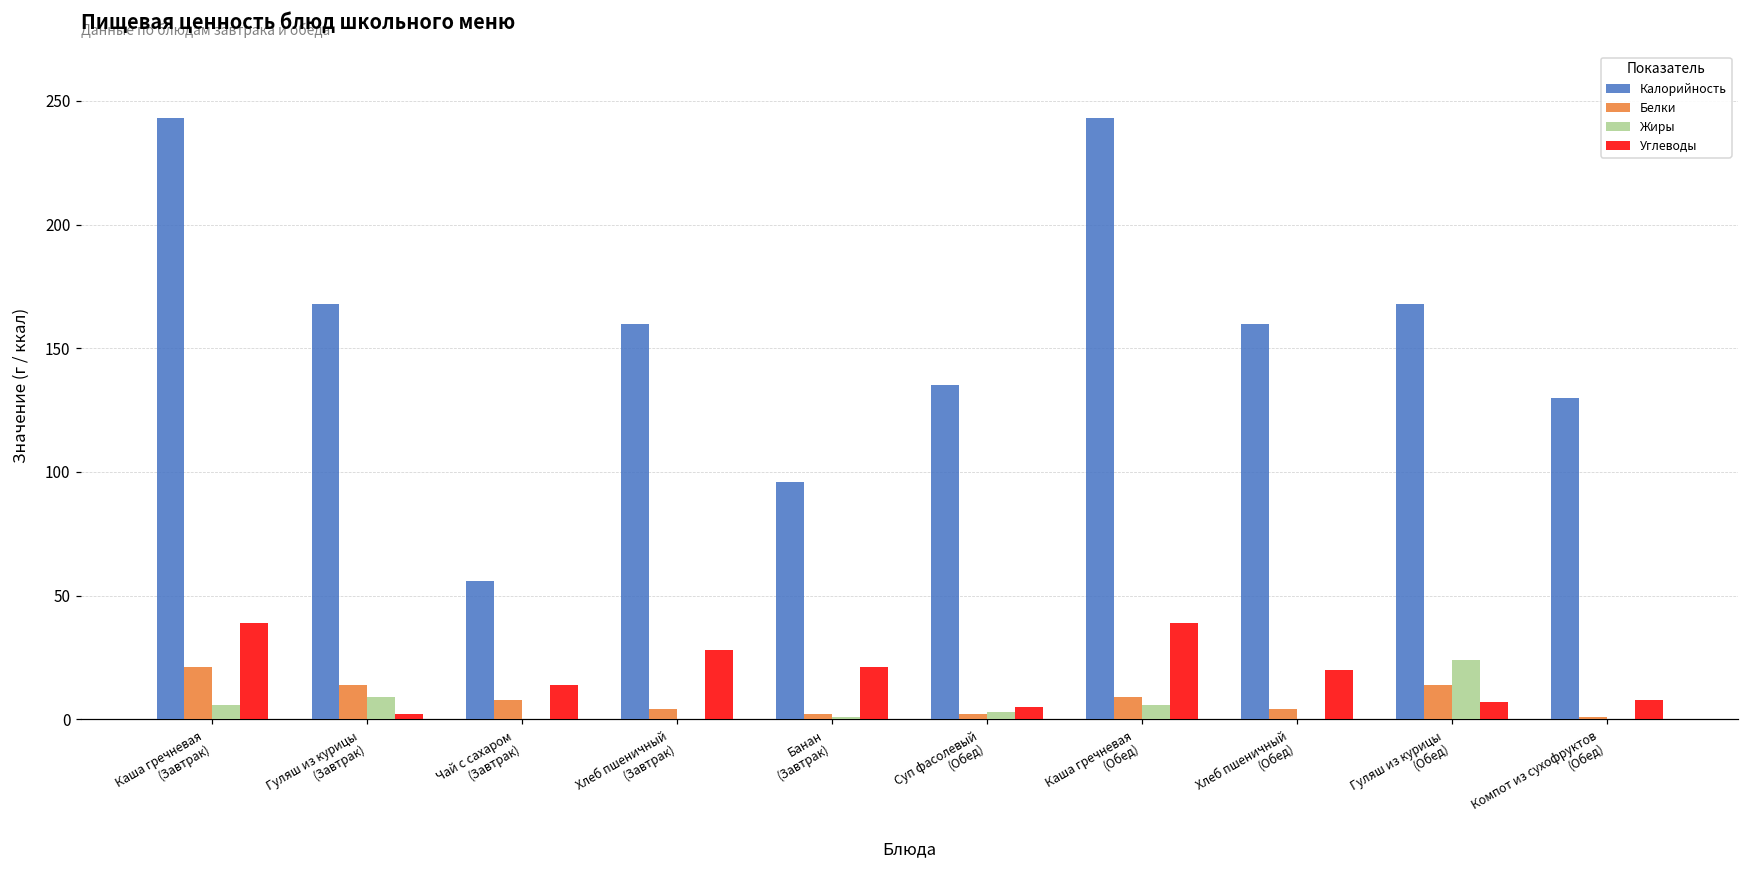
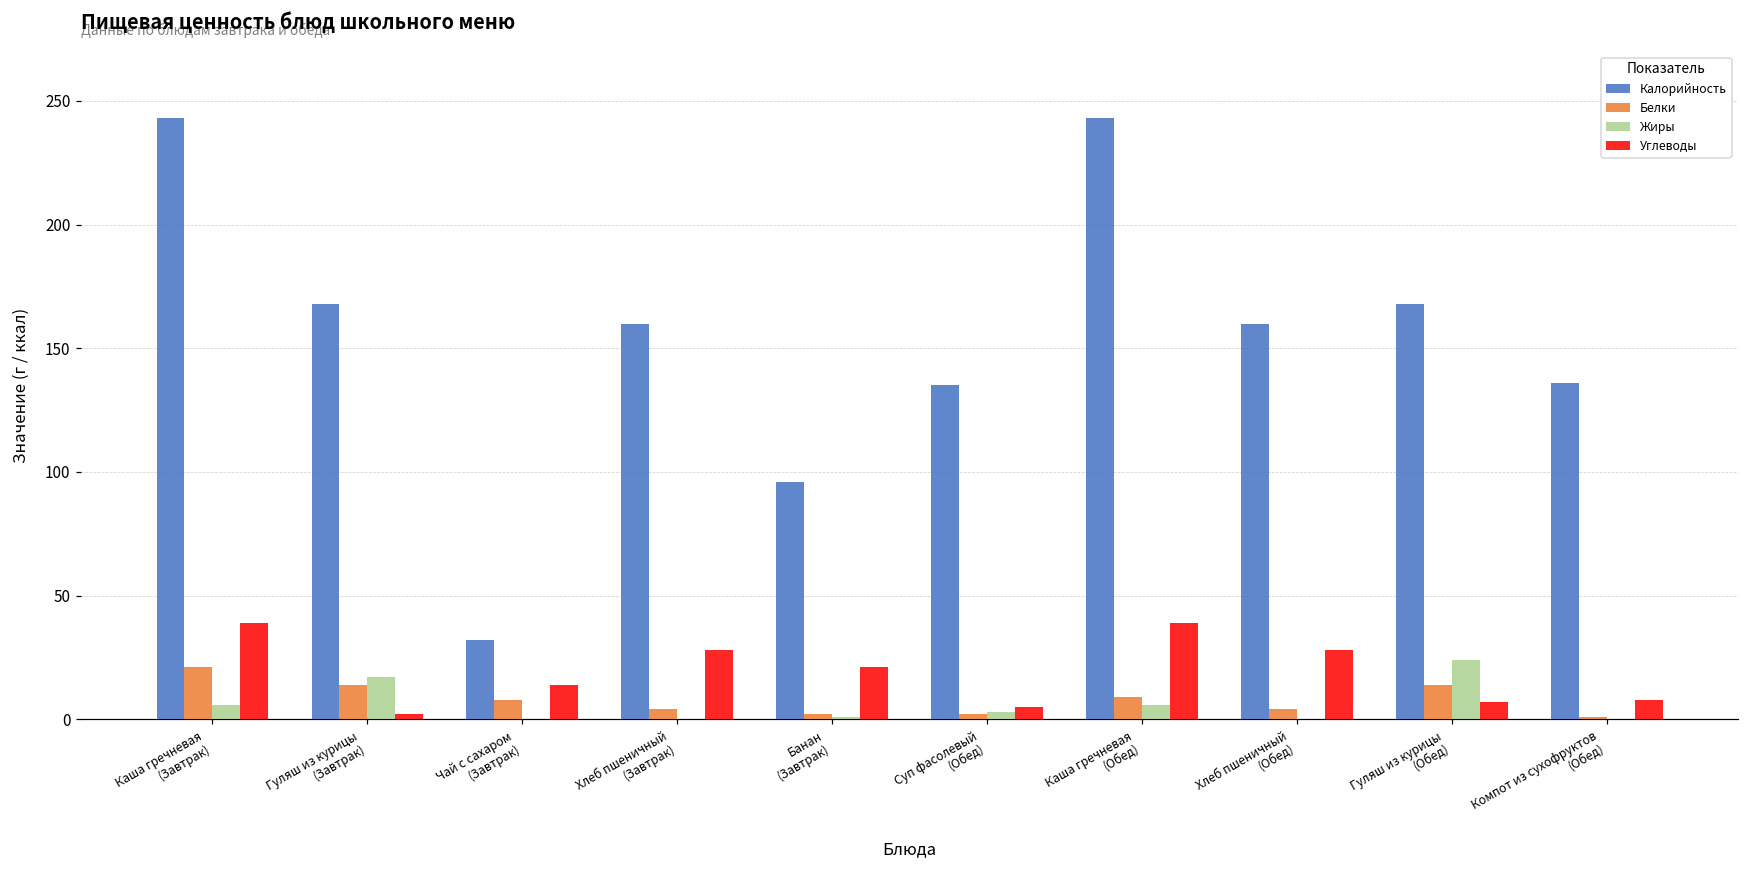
Жиры, Гуляш из курицы (Завтрак): 9 -> 17
Калорийность, Чай с сахаром (Завтрак): 56 -> 32
Углеводы, Хлеб пшеничный (Обед): 20 -> 28
Калорийность, Компот из сухофруктов (Обед): 130 -> 136
